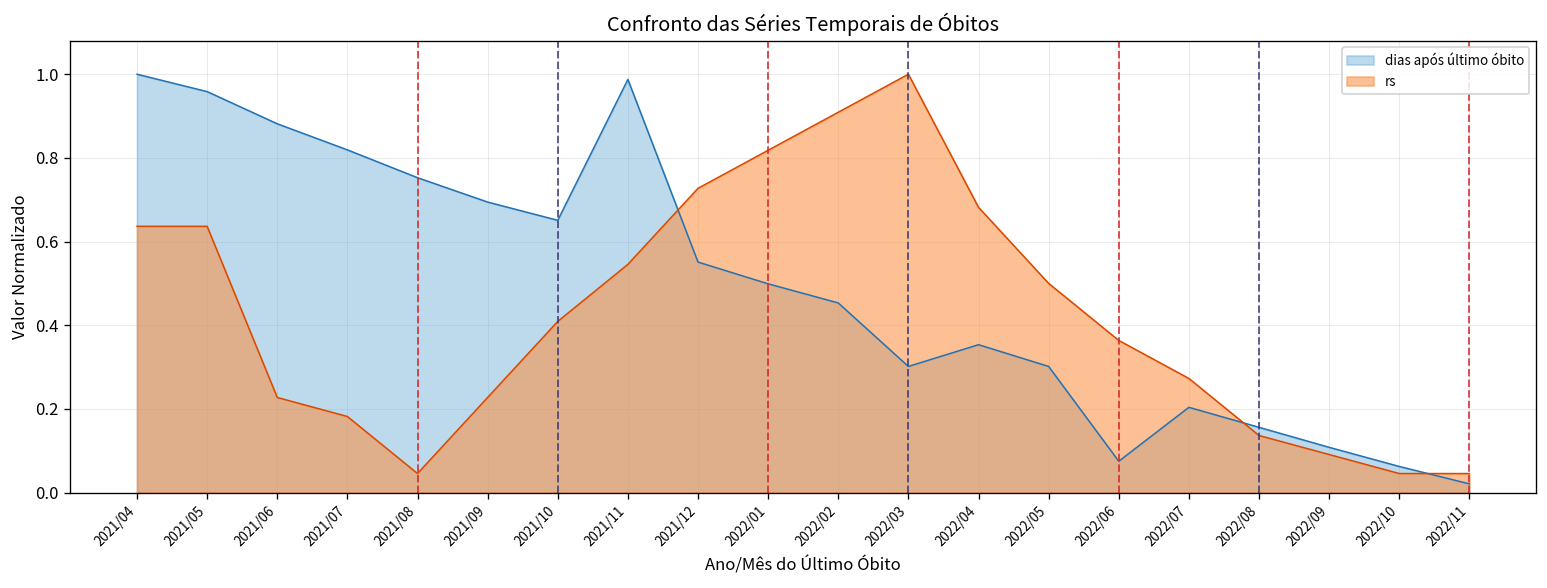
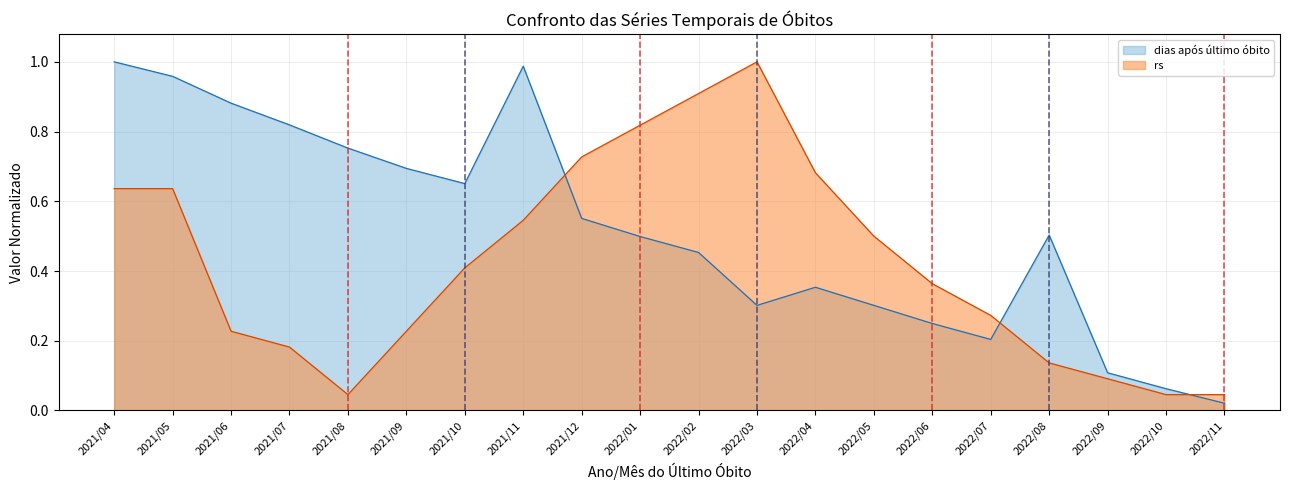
dias após último óbito, 2022/06: 0.07 -> 0.25
dias após último óbito, 2022/08: 0.16 -> 0.50
